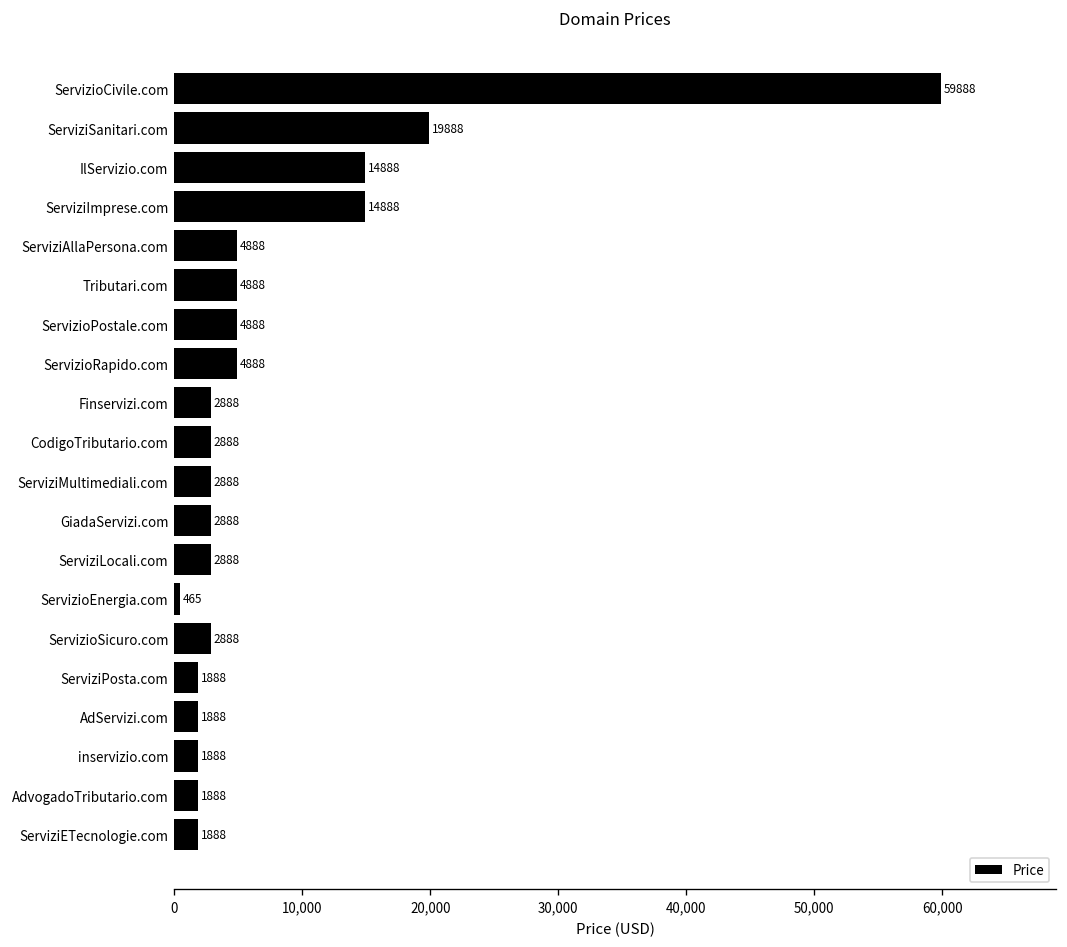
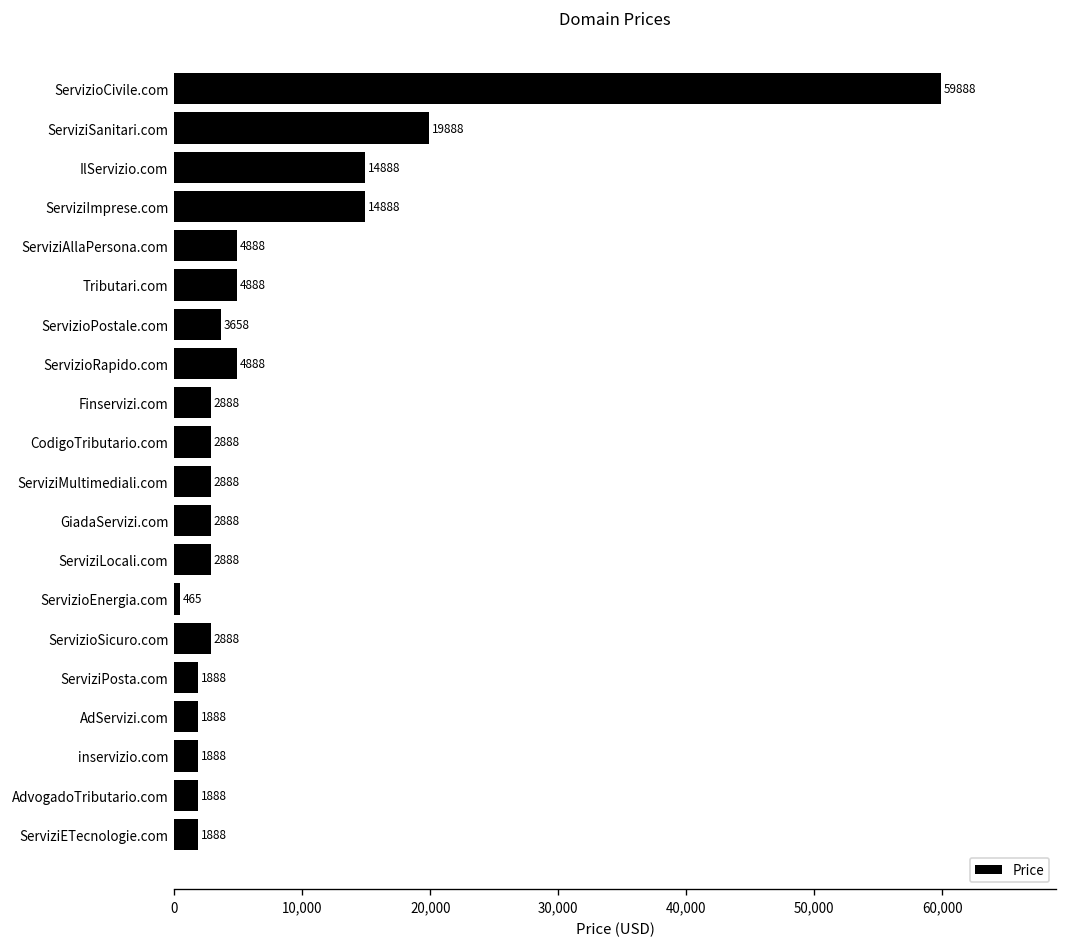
ServizioPostale.com: 4888 -> 3658
